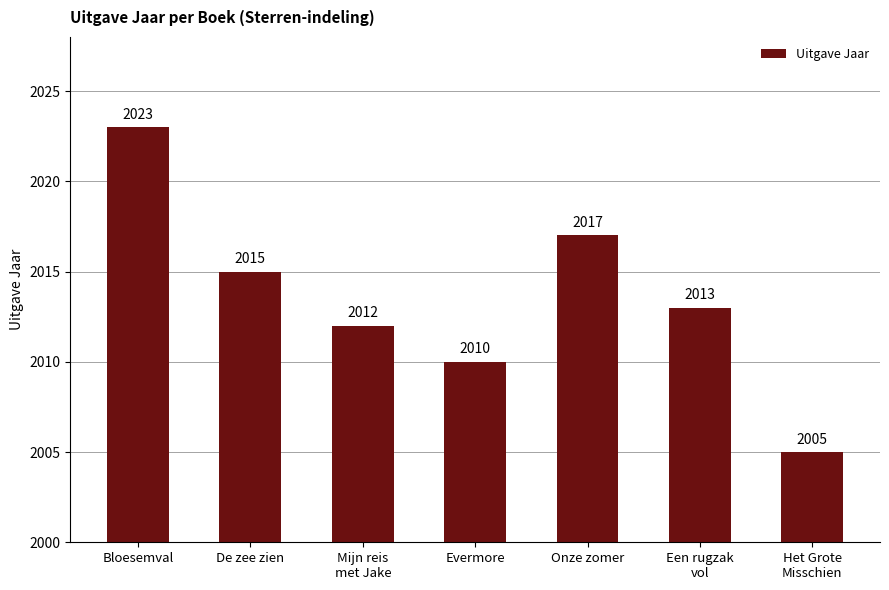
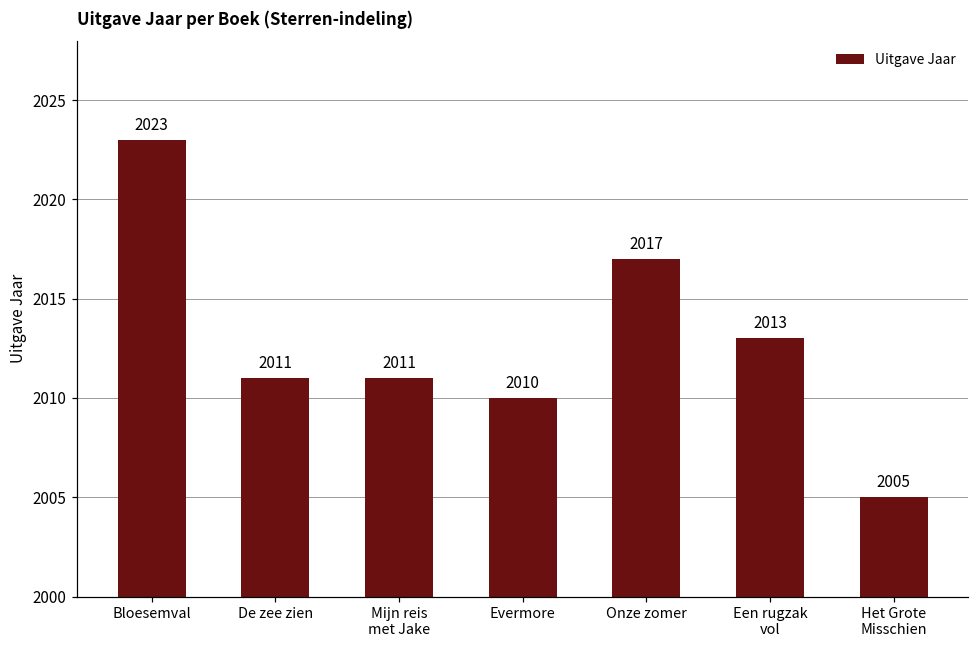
De zee zien: 2015 -> 2011
Mijn reis met Jake: 2012 -> 2011
